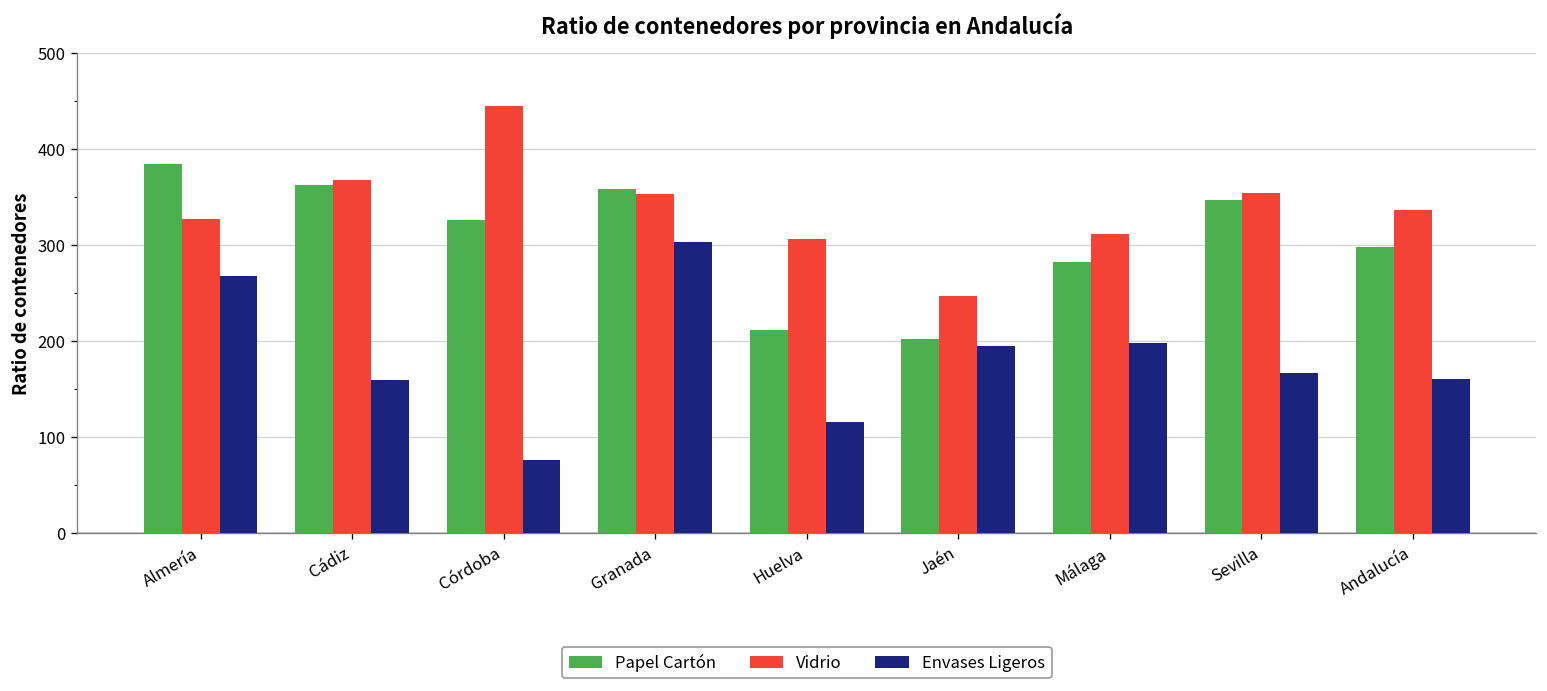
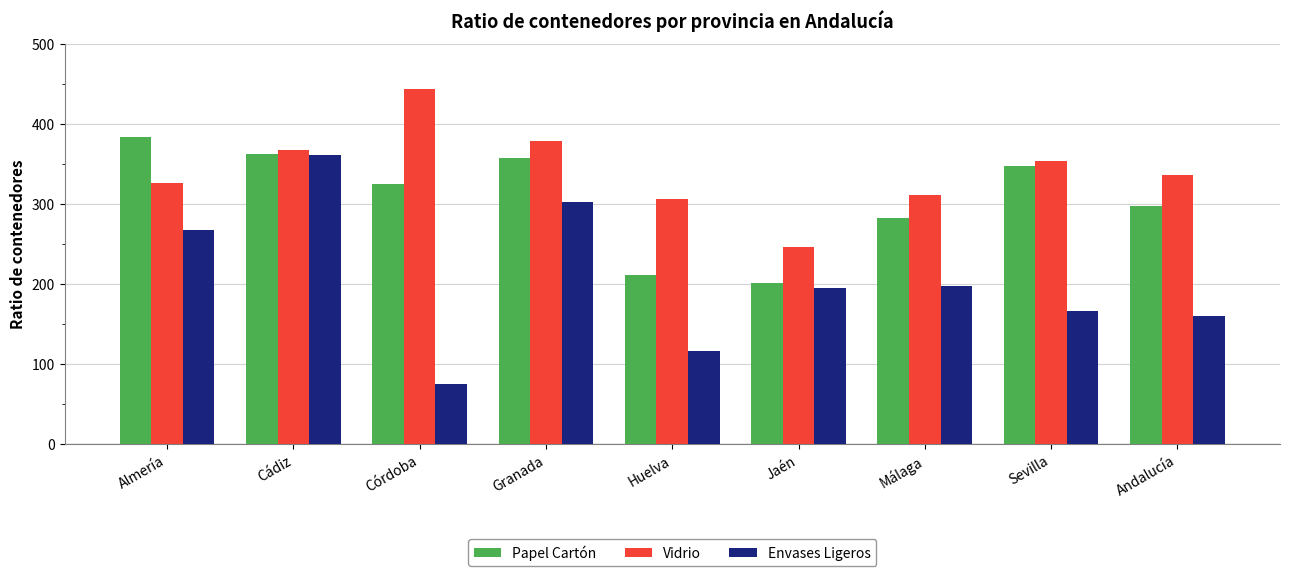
Envases Ligeros, Cádiz: 160 -> 360
Vidrio, Granada: 350 -> 380
